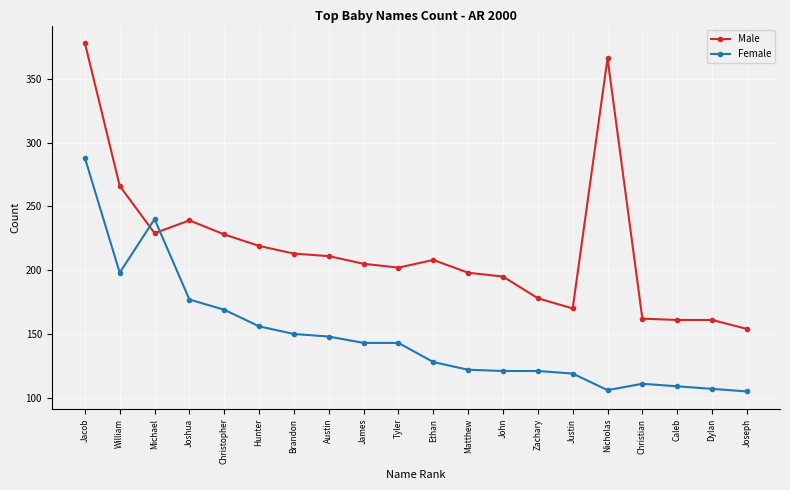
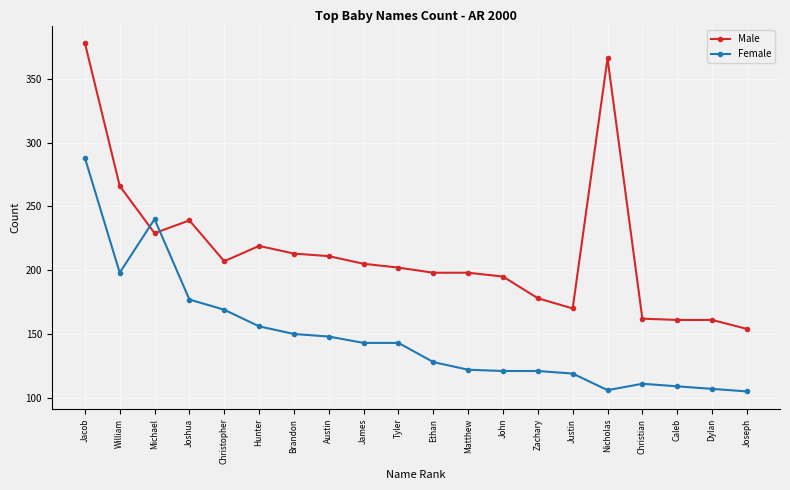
Male, Christopher: 228 -> 207
Male, Ethan: 208 -> 198
